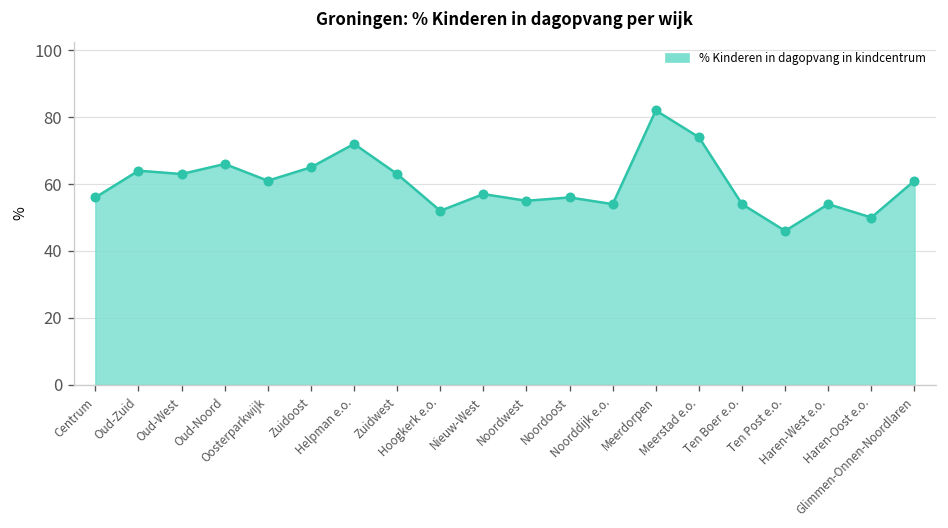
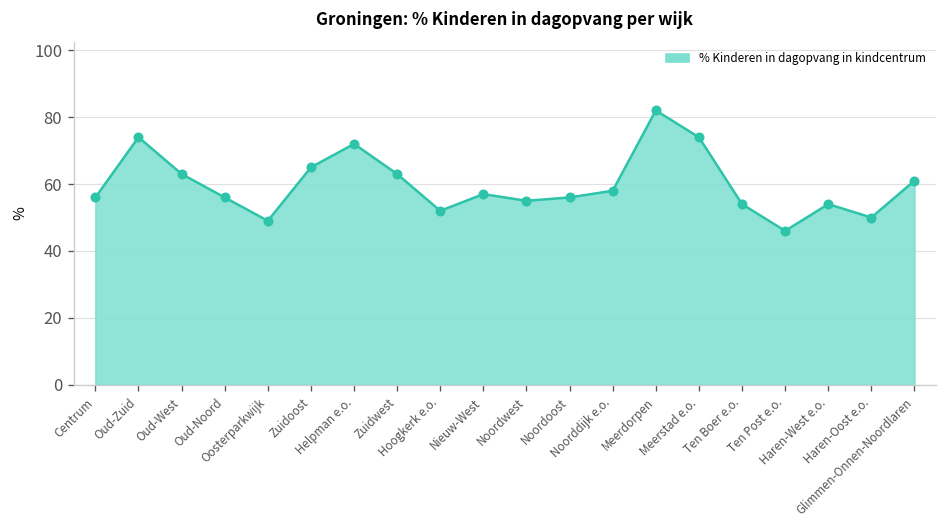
Oud-Zuid: 64 -> 74
Oud-Noord: 66 -> 56
Oosterparkwijk: 61 -> 49
Noorddijk e.o.: 54 -> 58
